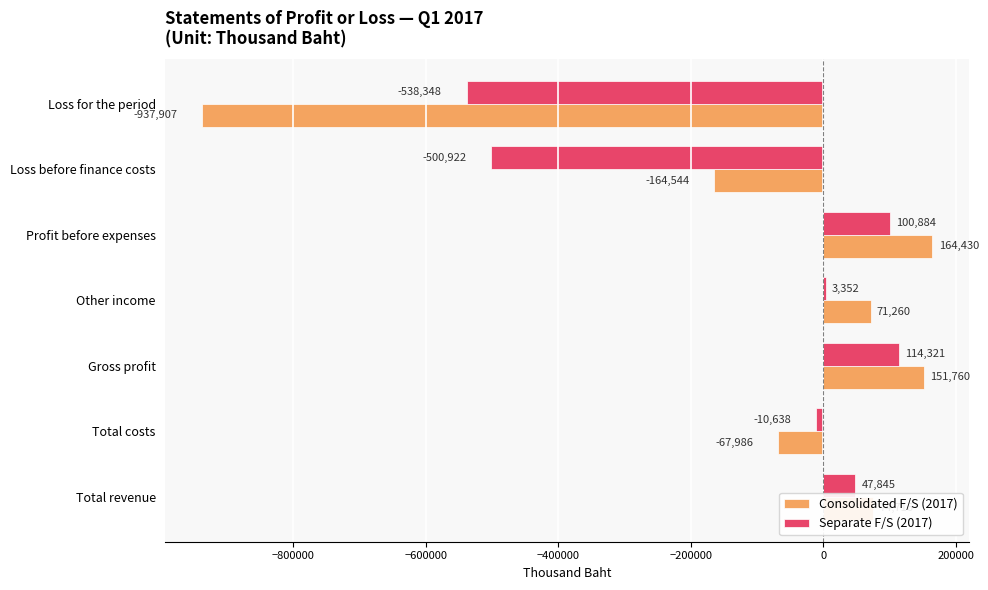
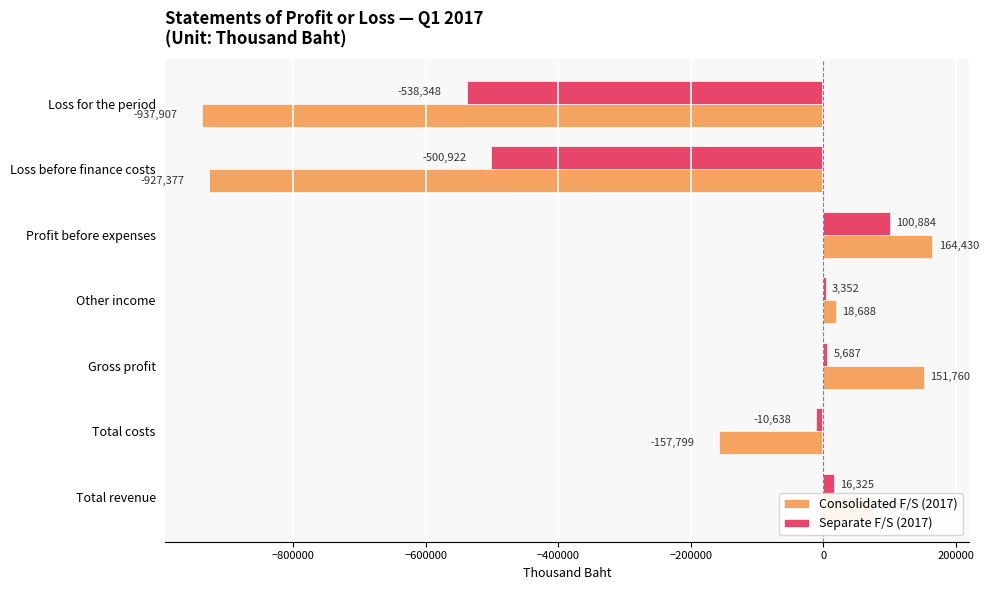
Consolidated F/S (2017), Loss before finance costs: -164,544 -> -927,377
Consolidated F/S (2017), Other income: 71,260 -> 18,688
Separate F/S (2017), Gross profit: 114,321 -> 5,687
Consolidated F/S (2017), Total costs: -67,986 -> -157,799
Separate F/S (2017), Total revenue: 47,845 -> 16,325
